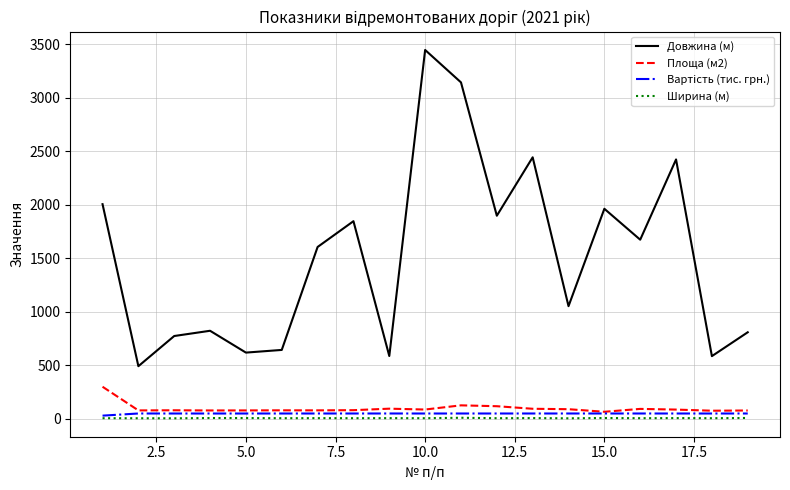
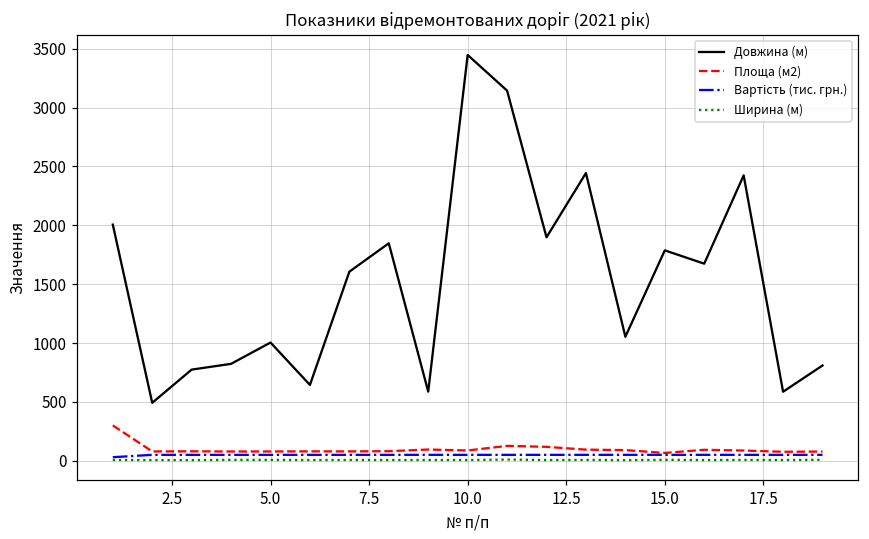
Довжина (м), 5.0: 620 -> 1000
Довжина (м), 15.0: 1960 -> 1790
